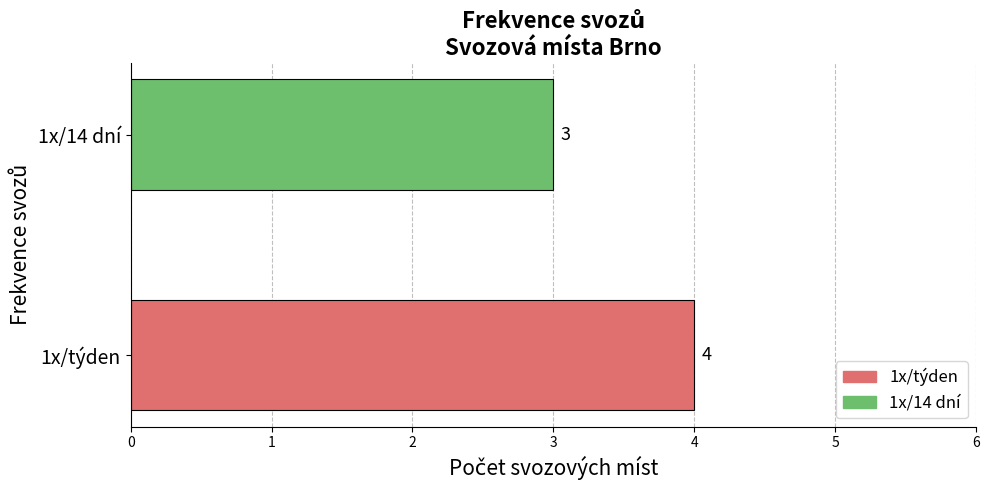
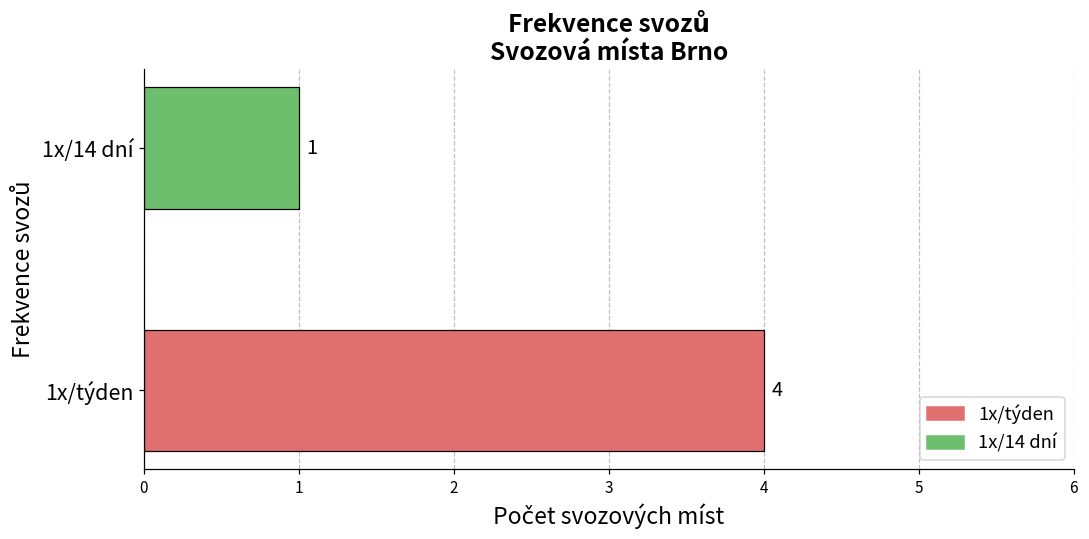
1x/14 dní: 3 -> 1
